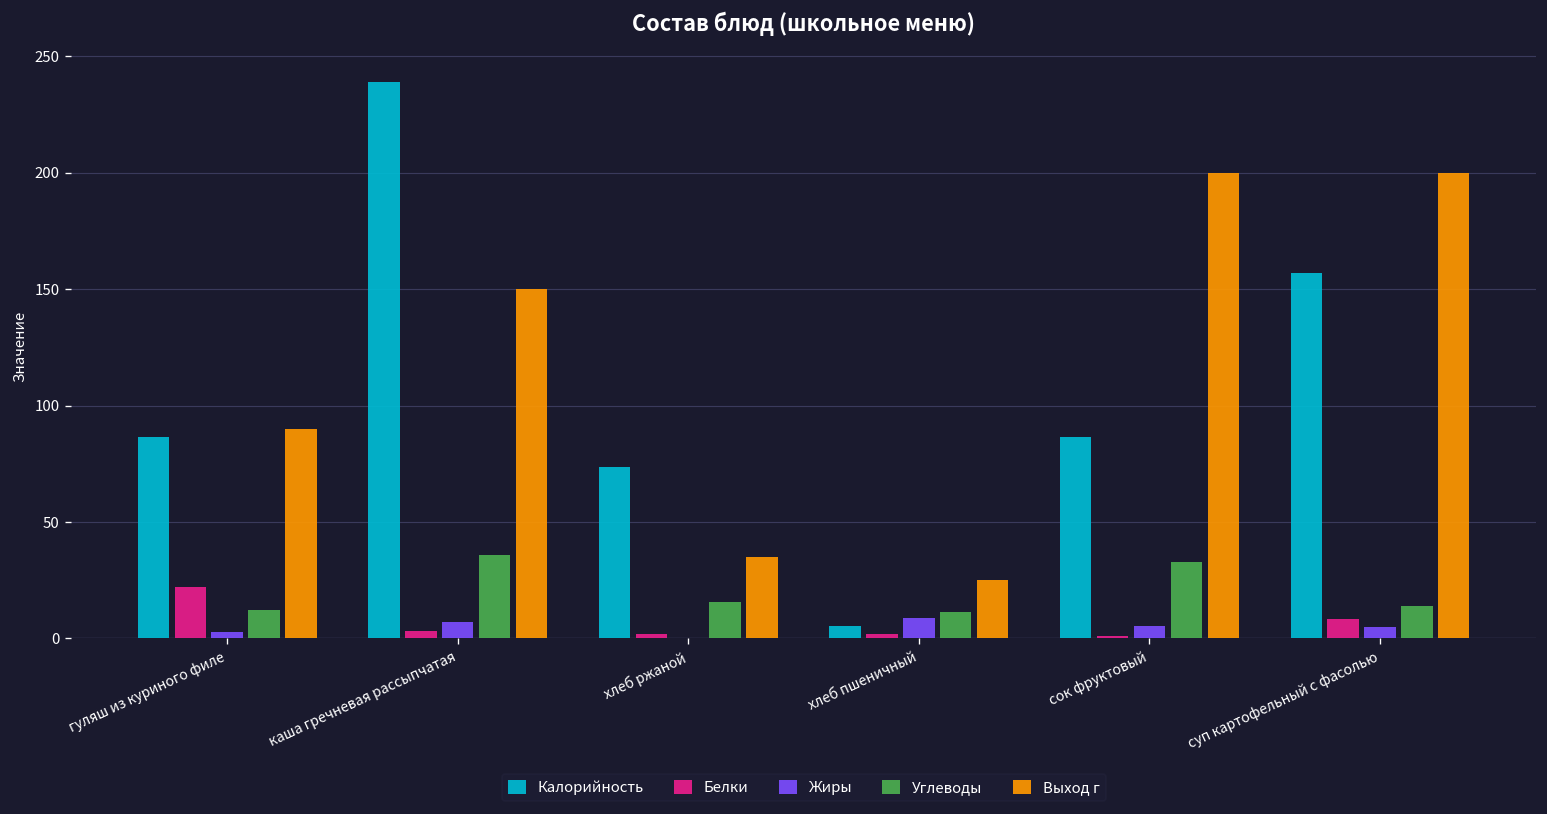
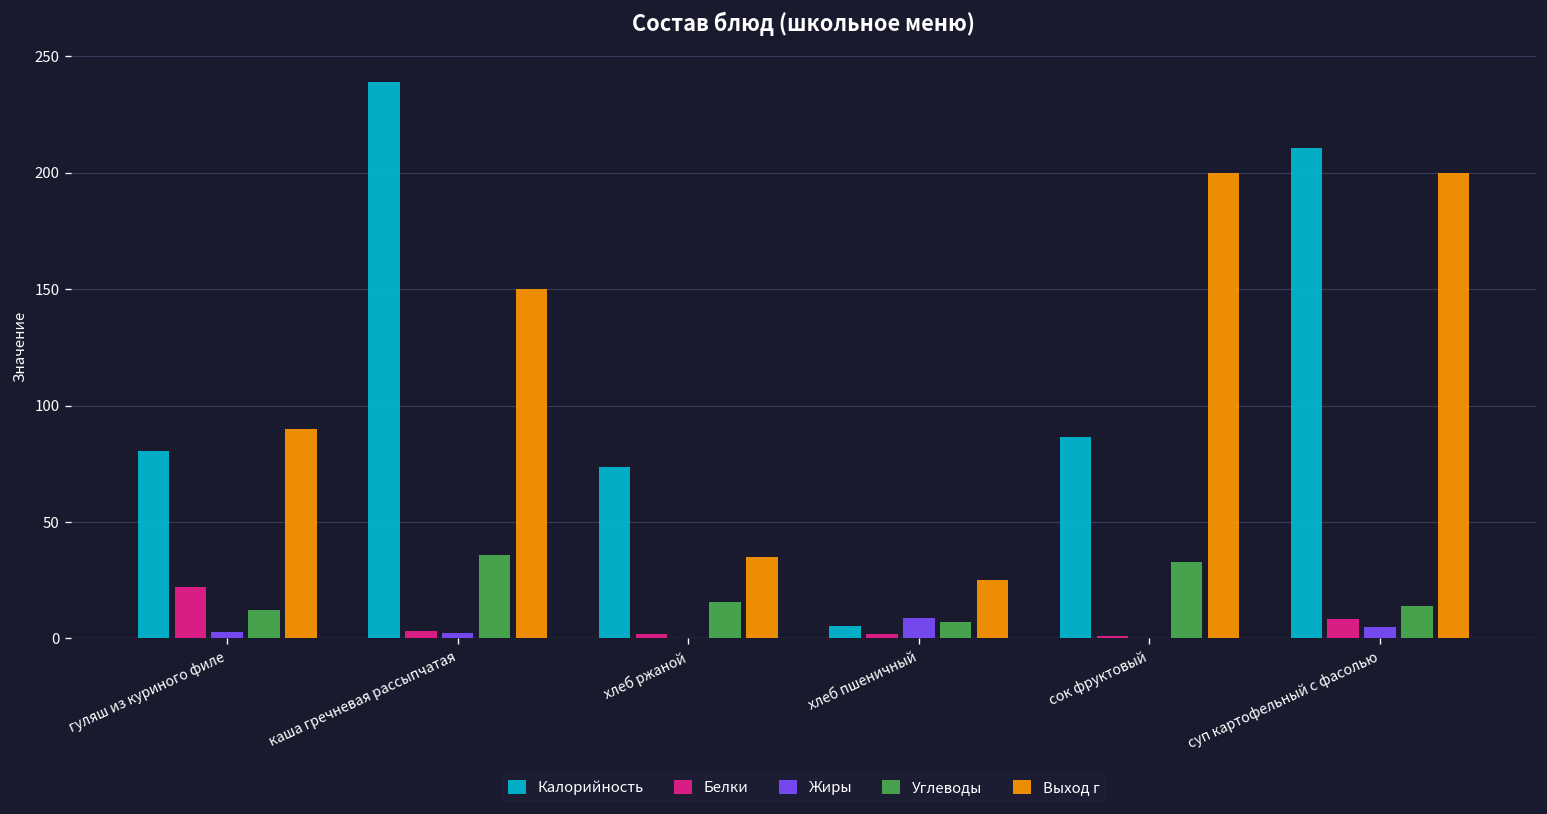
Калорийность, гуляш из куриного филе: 86 -> 81
Жиры, каша гречневая рассыпчатая: 7 -> 2
Углеводы, хлеб пшеничный: 11 -> 7
Жиры, сок фруктовый: 5 -> 0
Калорийность, суп картофельный с фасолью: 157 -> 211
